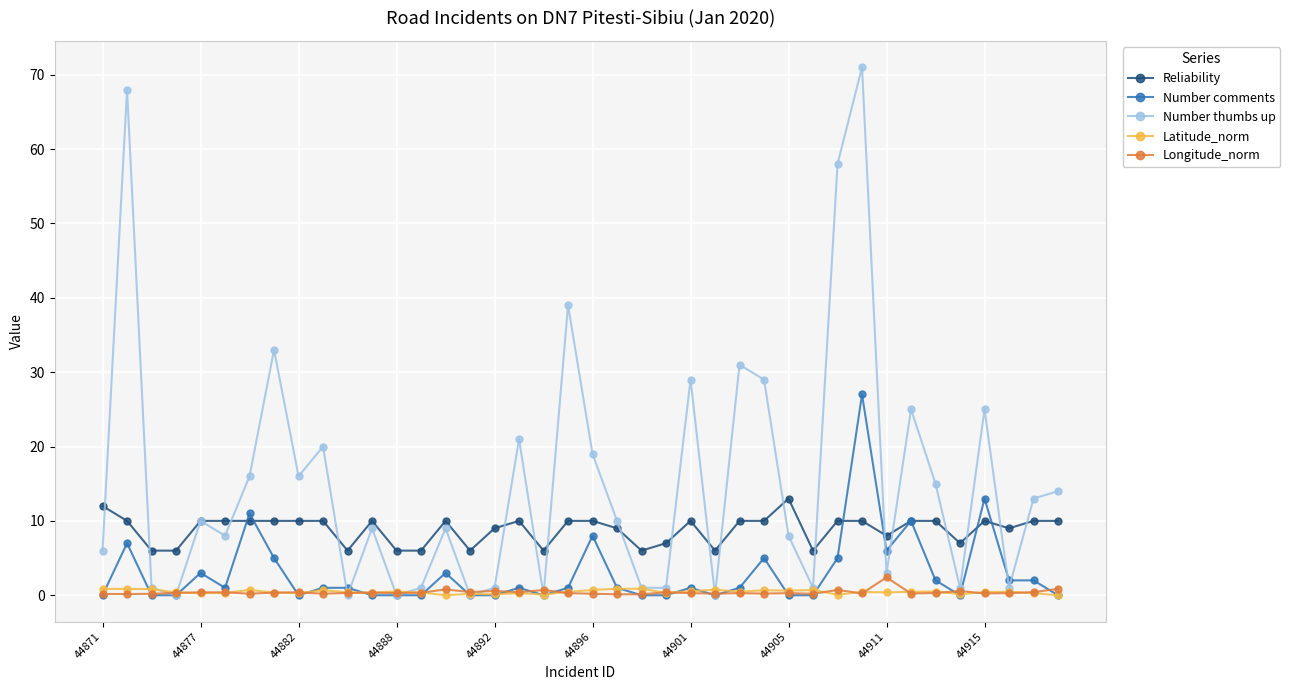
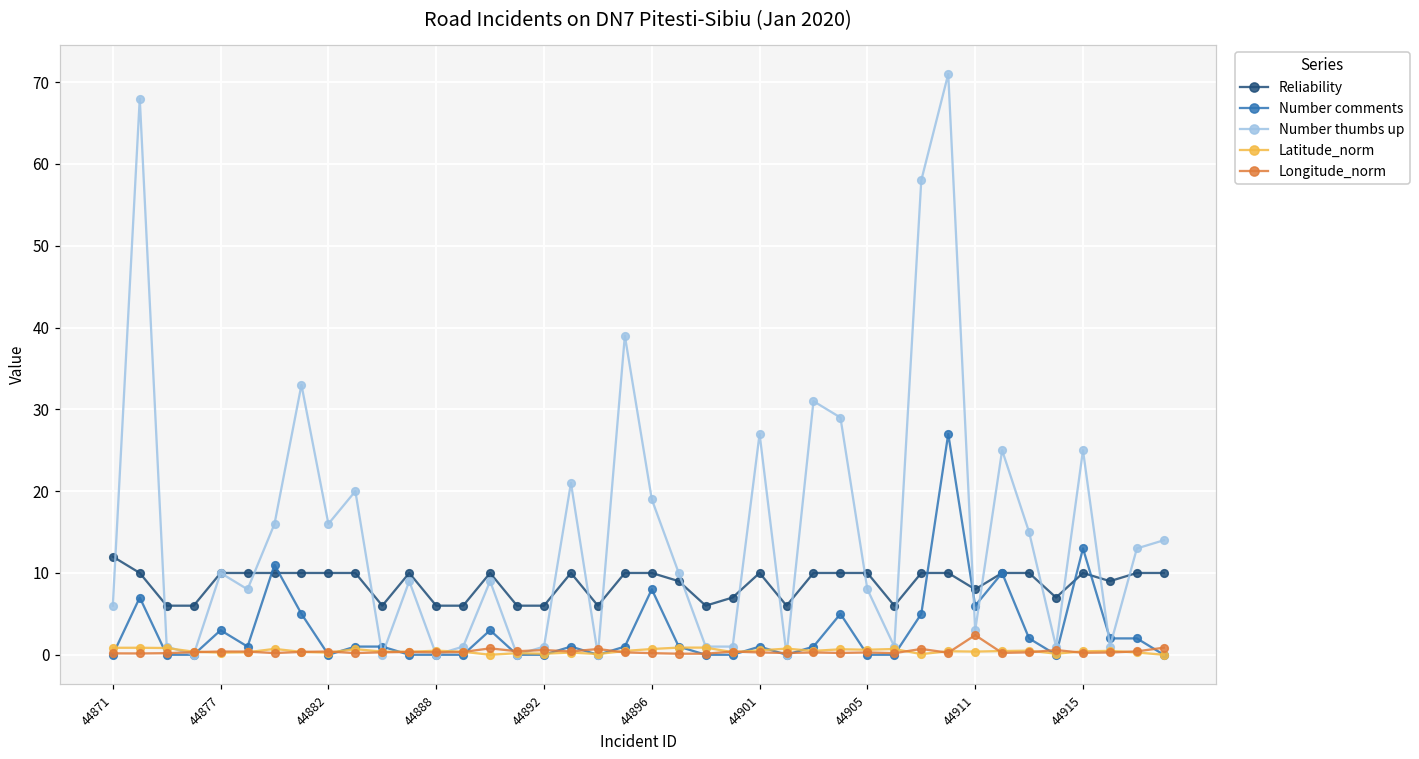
Reliability, 44892: 9 -> 6
Number thumbs up, 44901: 29 -> 27
Reliability, 44905: 13 -> 10
